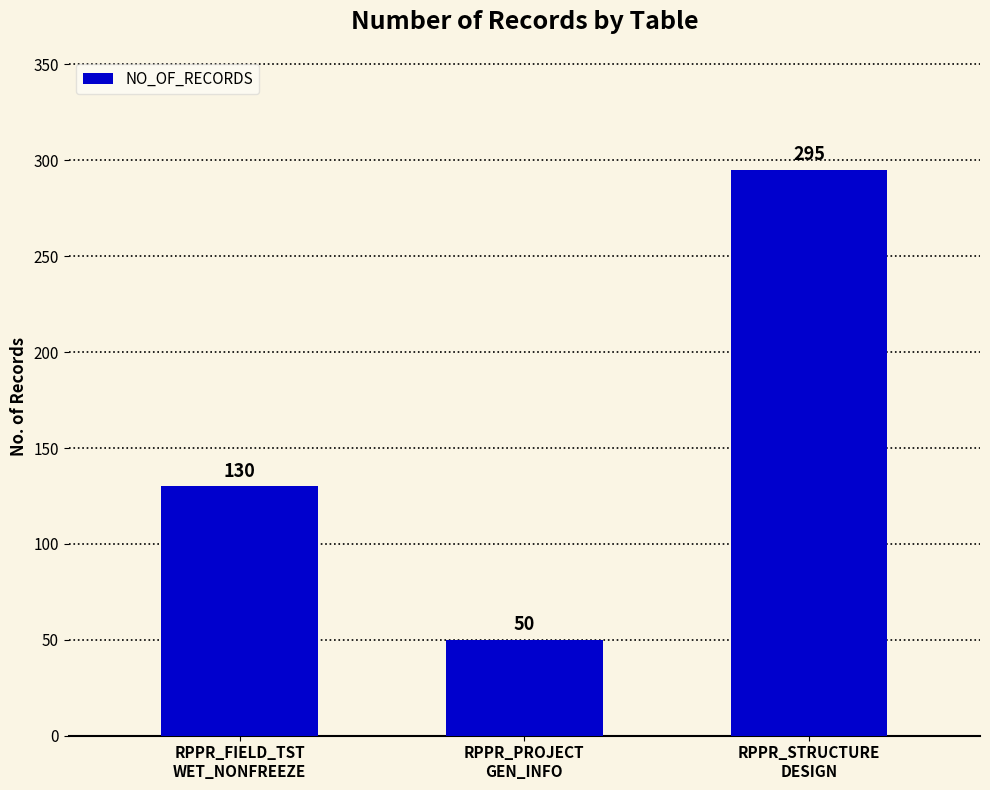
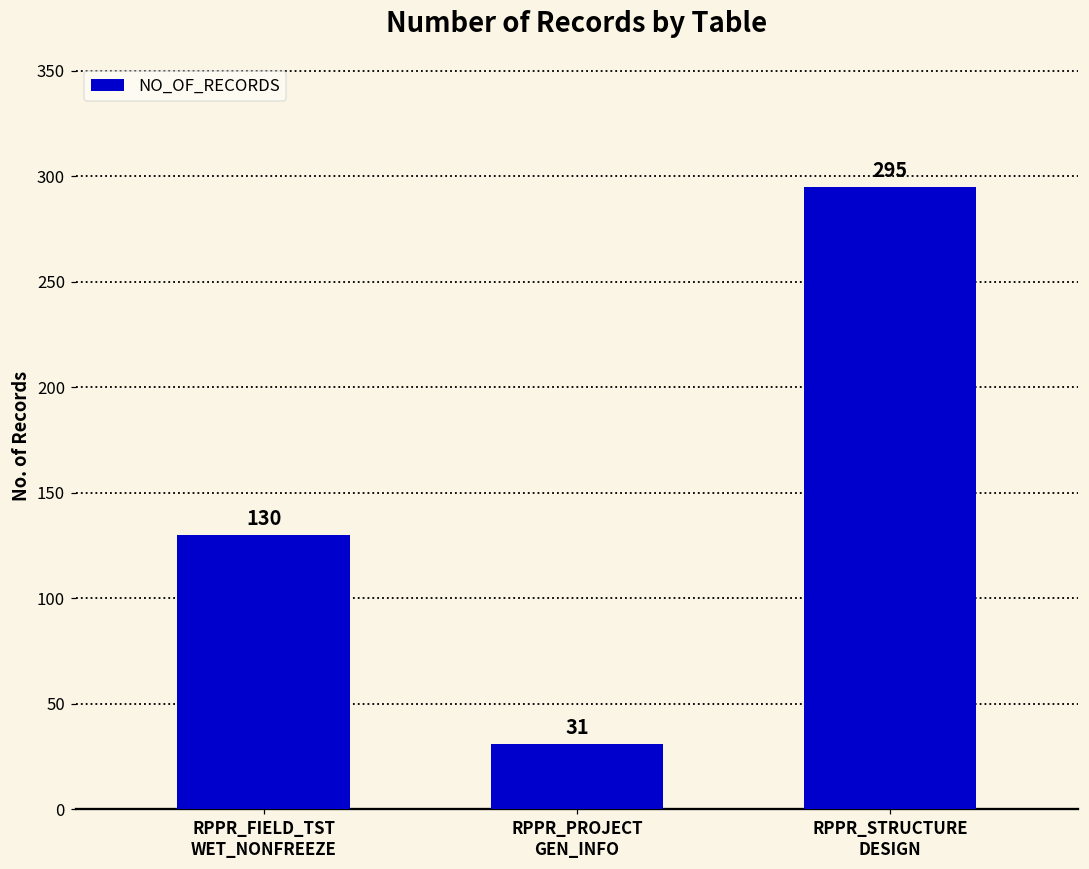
RPPR_PROJECT GEN_INFO: 50 -> 31
